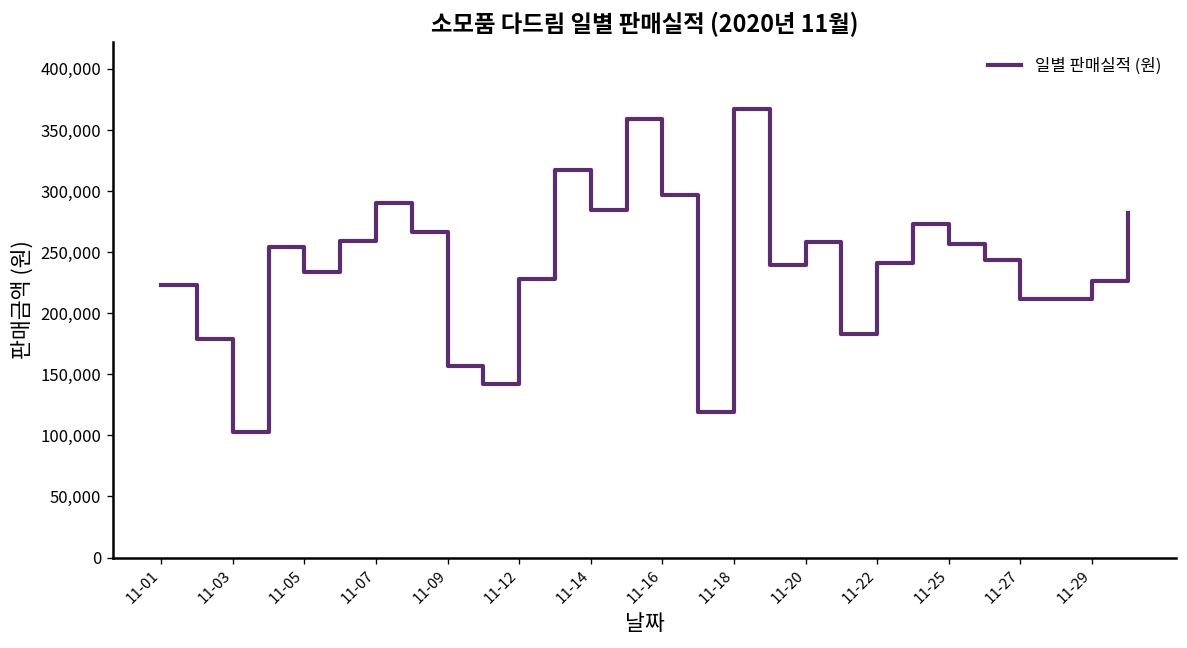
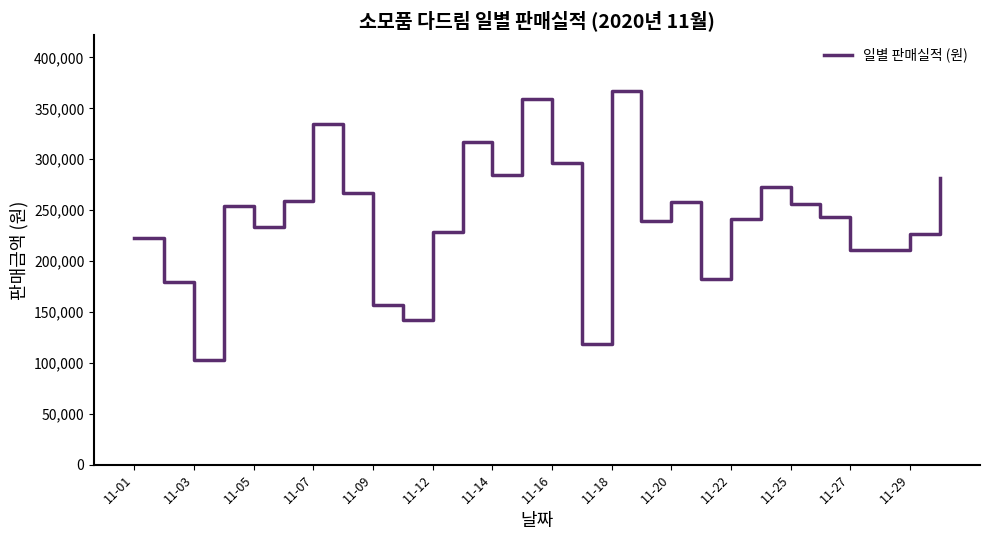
11-07: 290,000 -> 334,000
